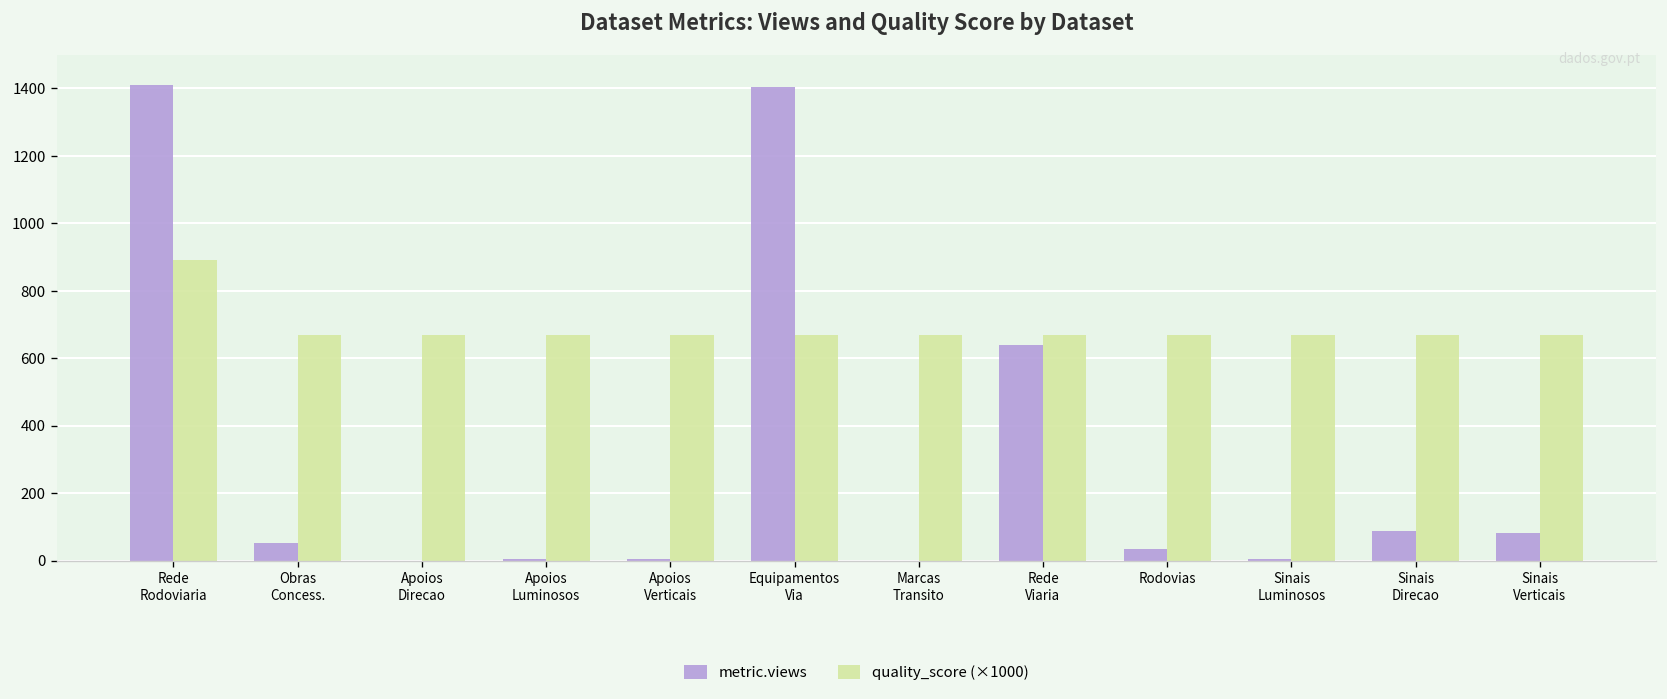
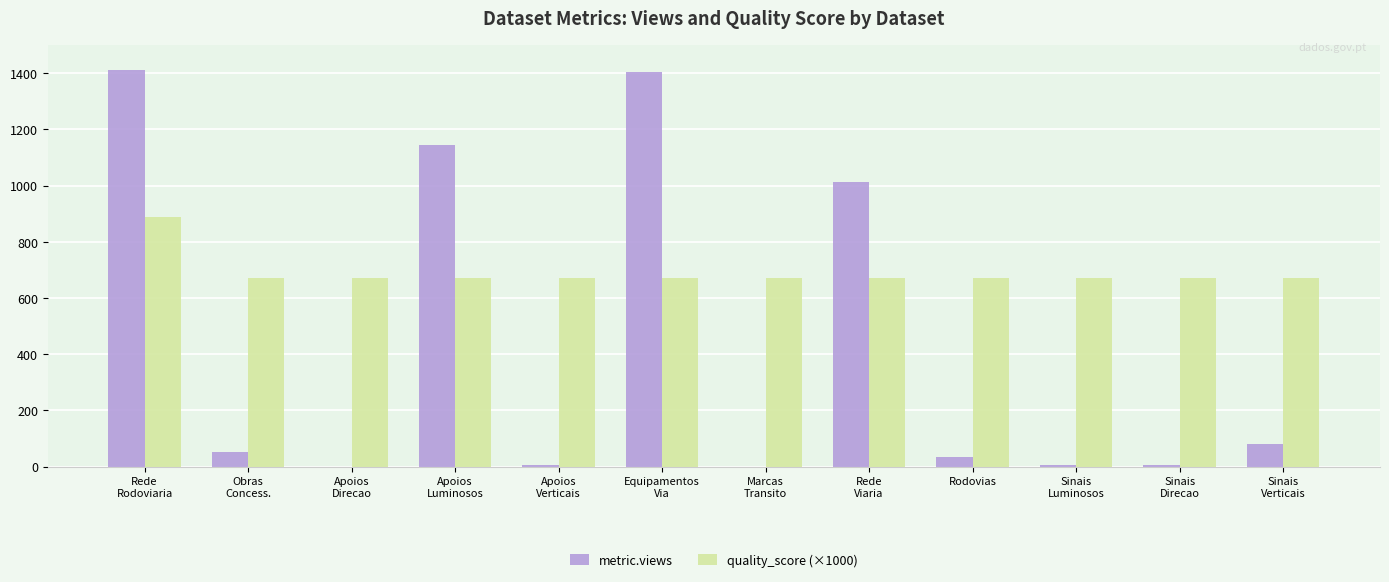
metric.views, Apoios Luminosos: 0 -> 1150
metric.views, Rede Viaria: 640 -> 1010
metric.views, Sinais Direcao: 90 -> 10
